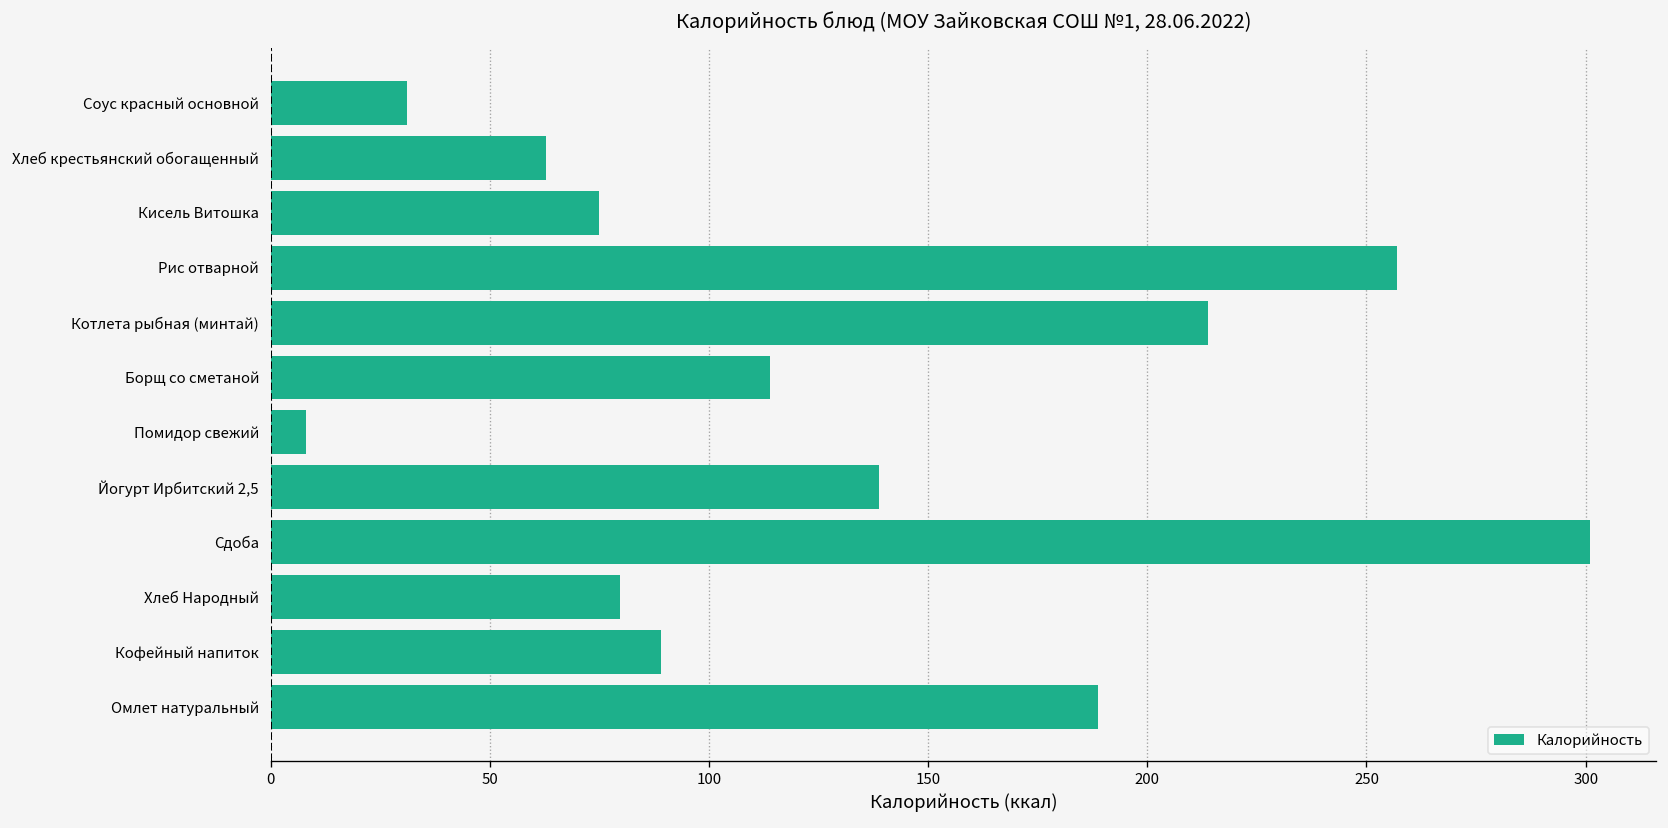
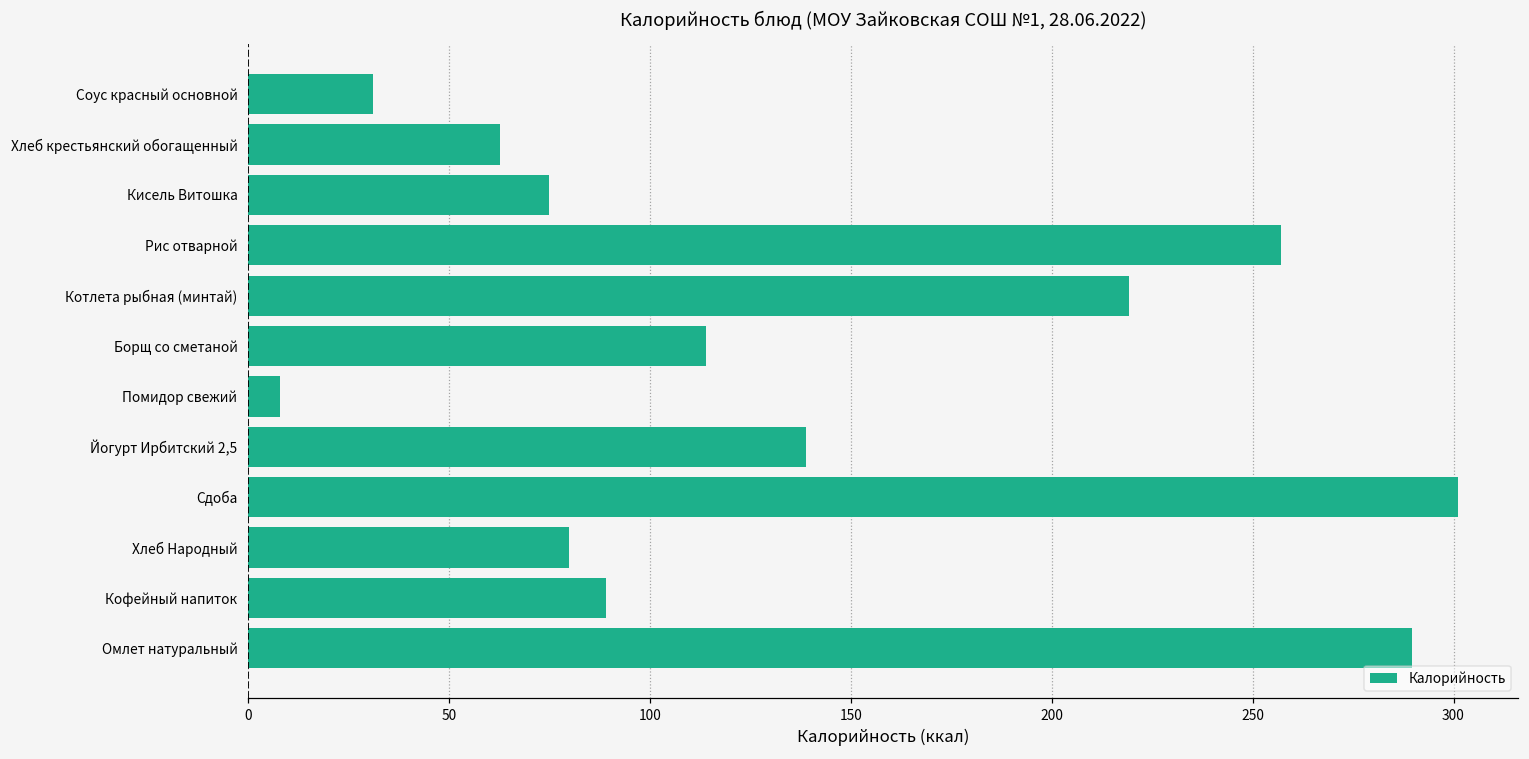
Котлета рыбная (минтай): 214 -> 219
Омлет натуральный: 189 -> 290
